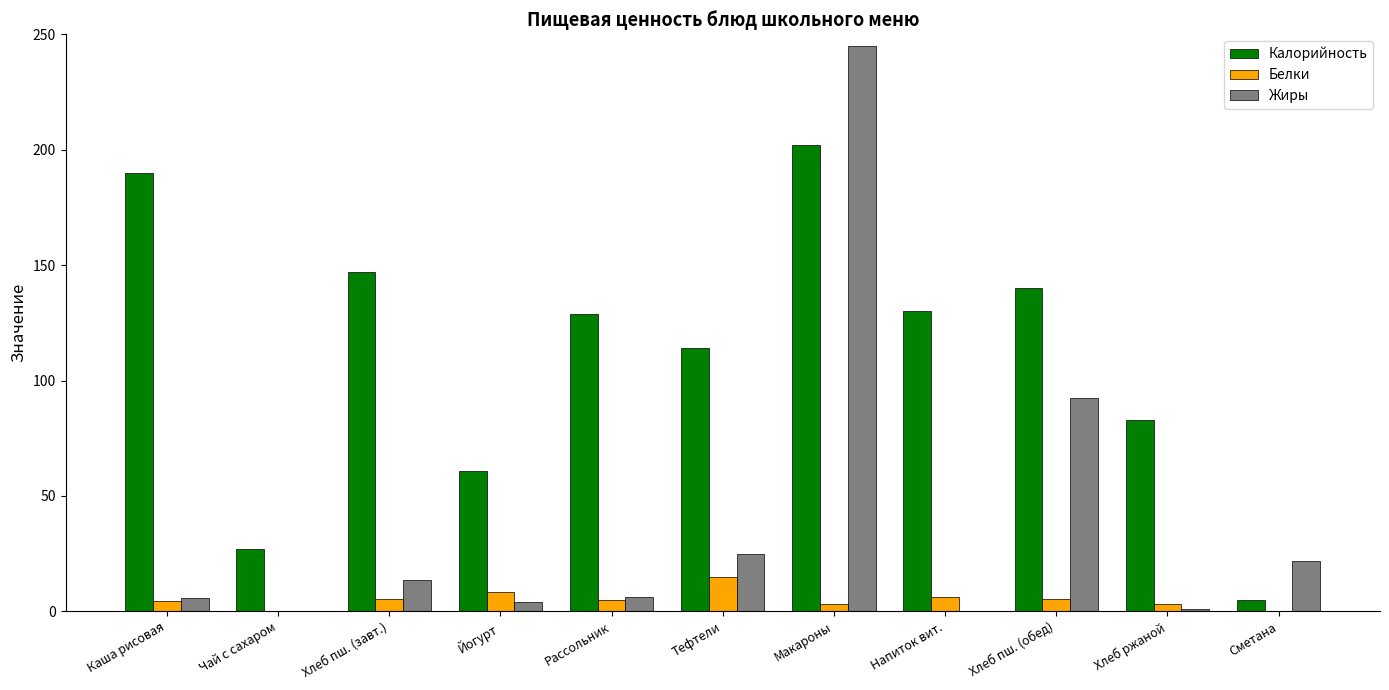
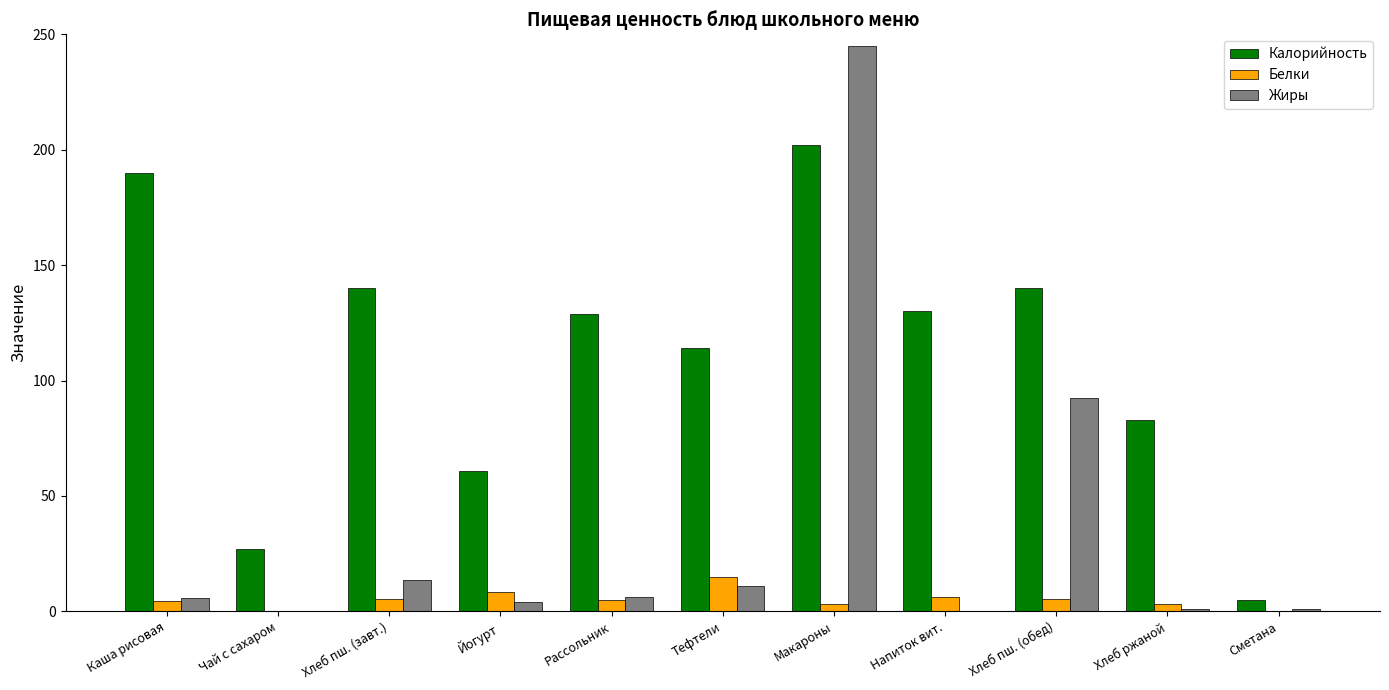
Калорийность, Хлеб пш. (завт.): 147 -> 140
Жиры, Тефтели: 25 -> 11
Жиры, Сметана: 22 -> 1
